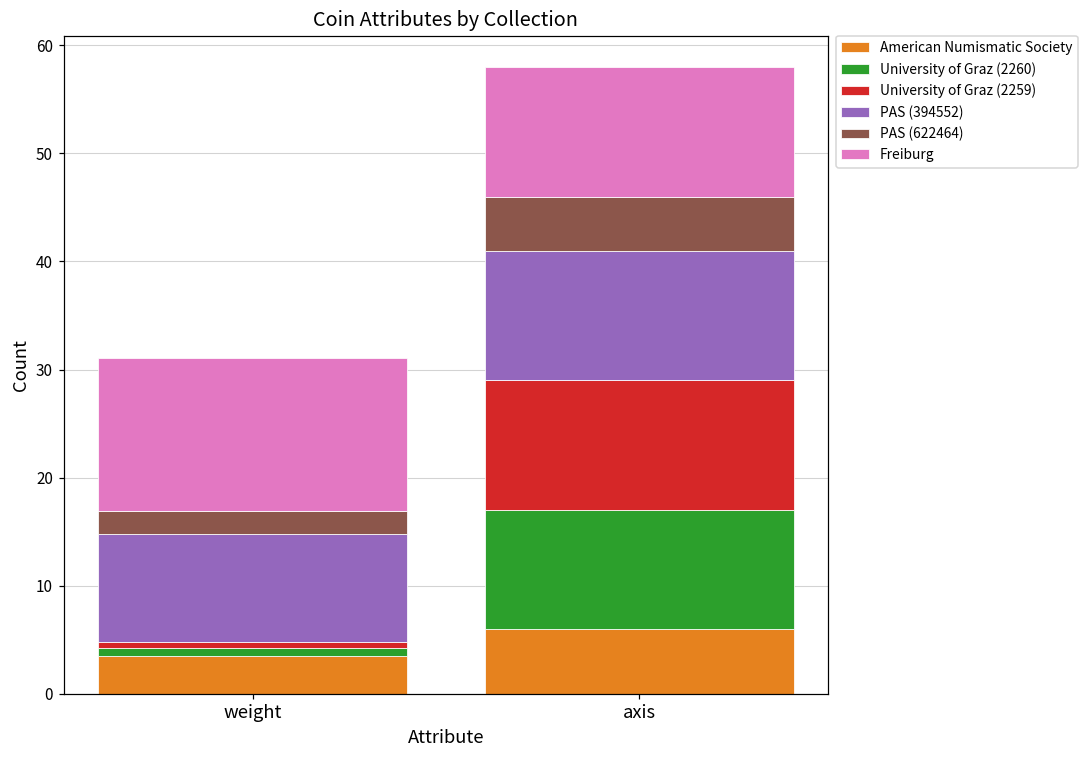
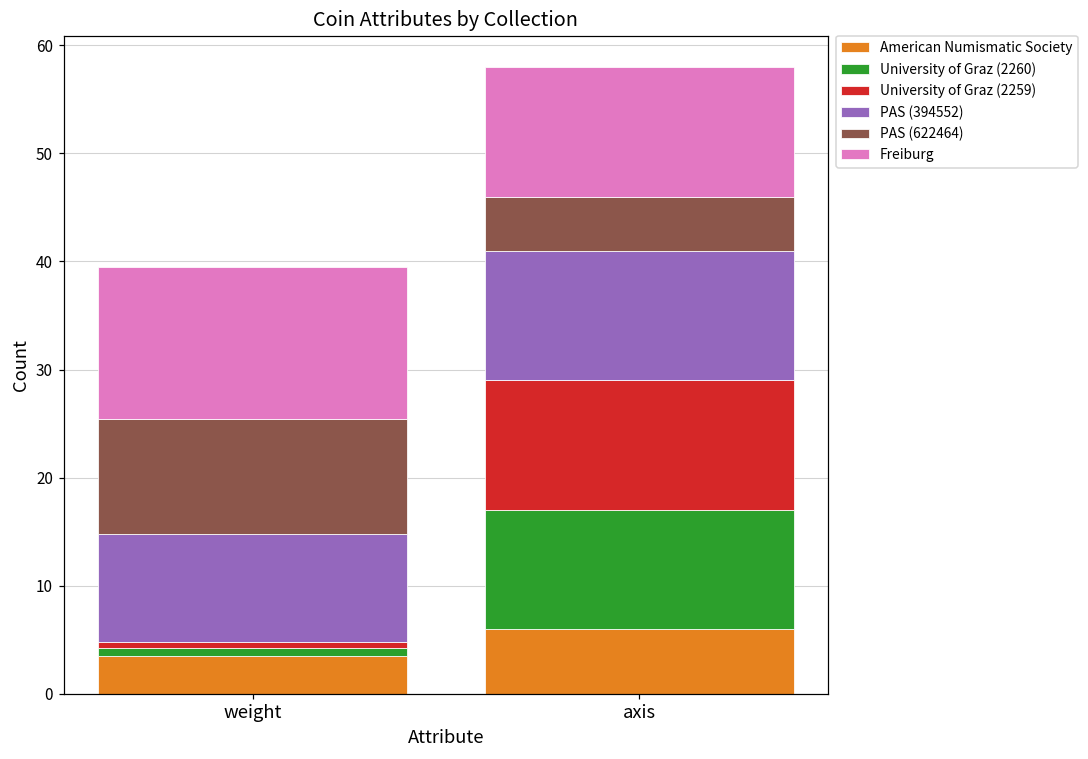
PAS (622464), weight: 2 -> 11
